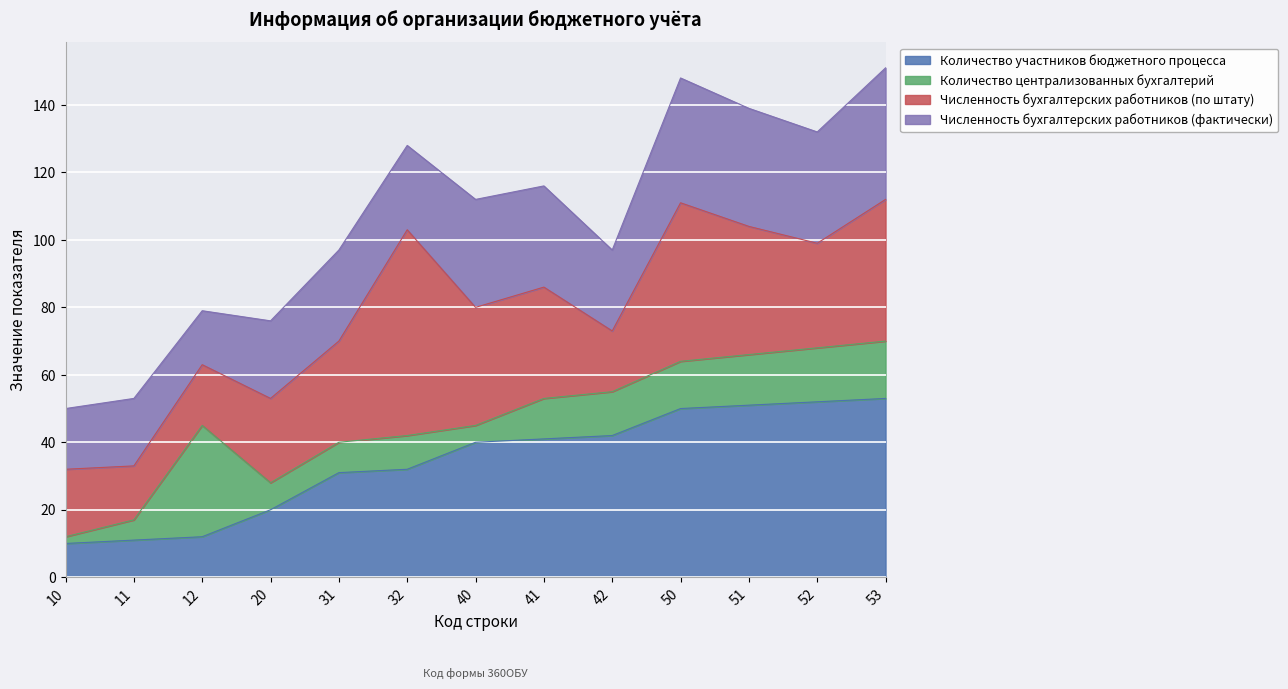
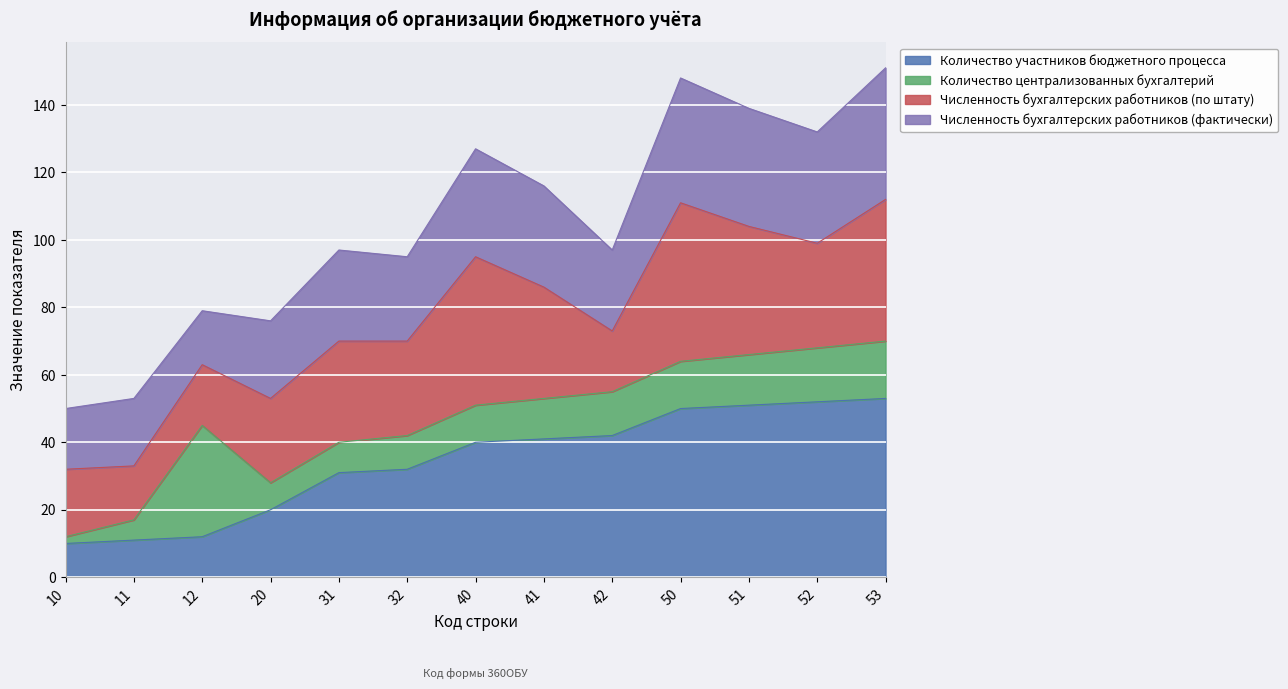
Численность бухгалтерских работников (по штату), 32: 61 -> 28
Количество централизованных бухгалтерий, 40: 5 -> 11
Численность бухгалтерских работников (по штату), 40: 35 -> 44
